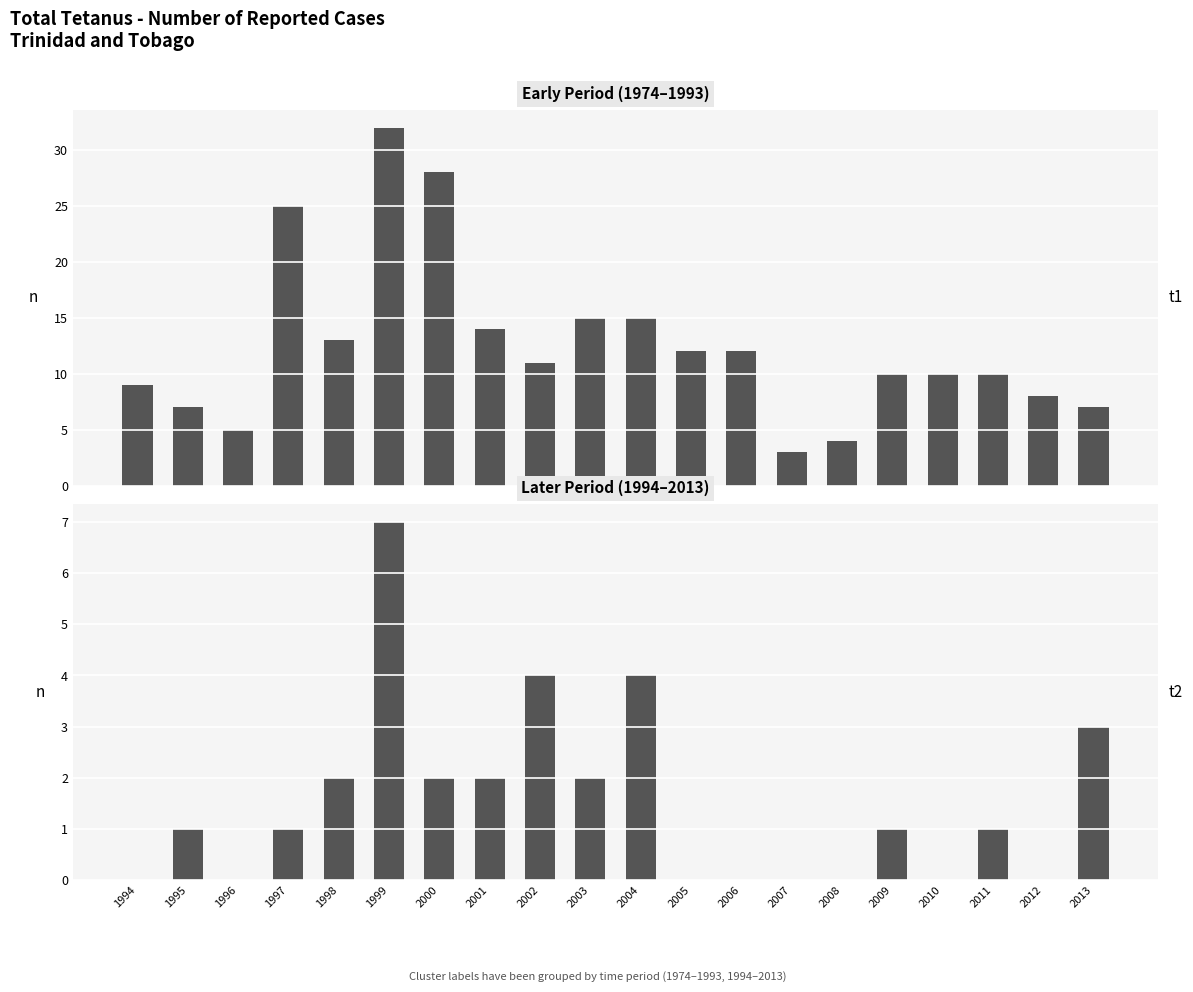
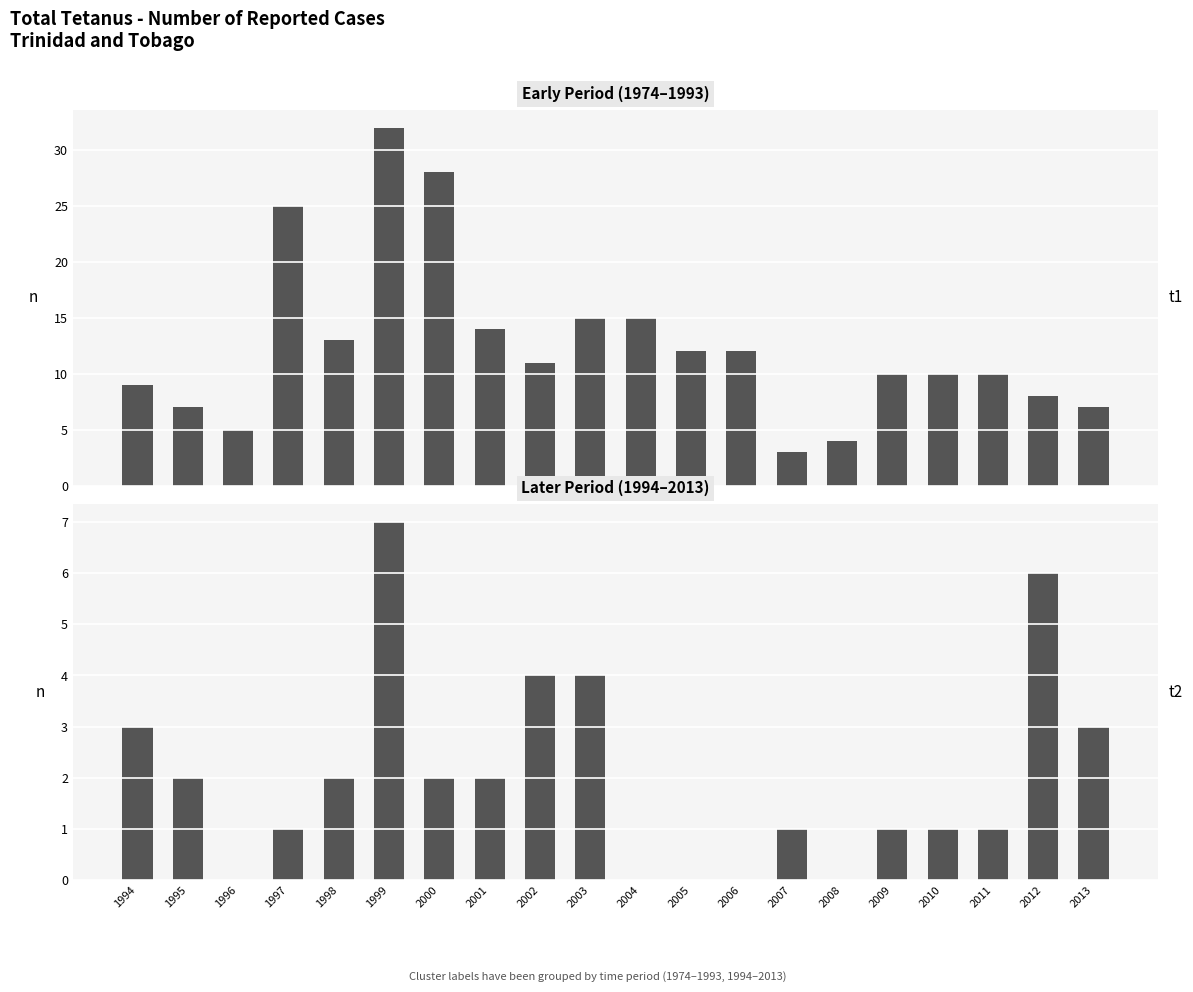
Later Period (1994–2013), 1994: 0 -> 3
Later Period (1994–2013), 1995: 1 -> 2
Later Period (1994–2013), 2003: 2 -> 4
Later Period (1994–2013), 2004: 4 -> 0
Later Period (1994–2013), 2007: 0 -> 1
Later Period (1994–2013), 2010: 0 -> 1
Later Period (1994–2013), 2012: 0 -> 6
